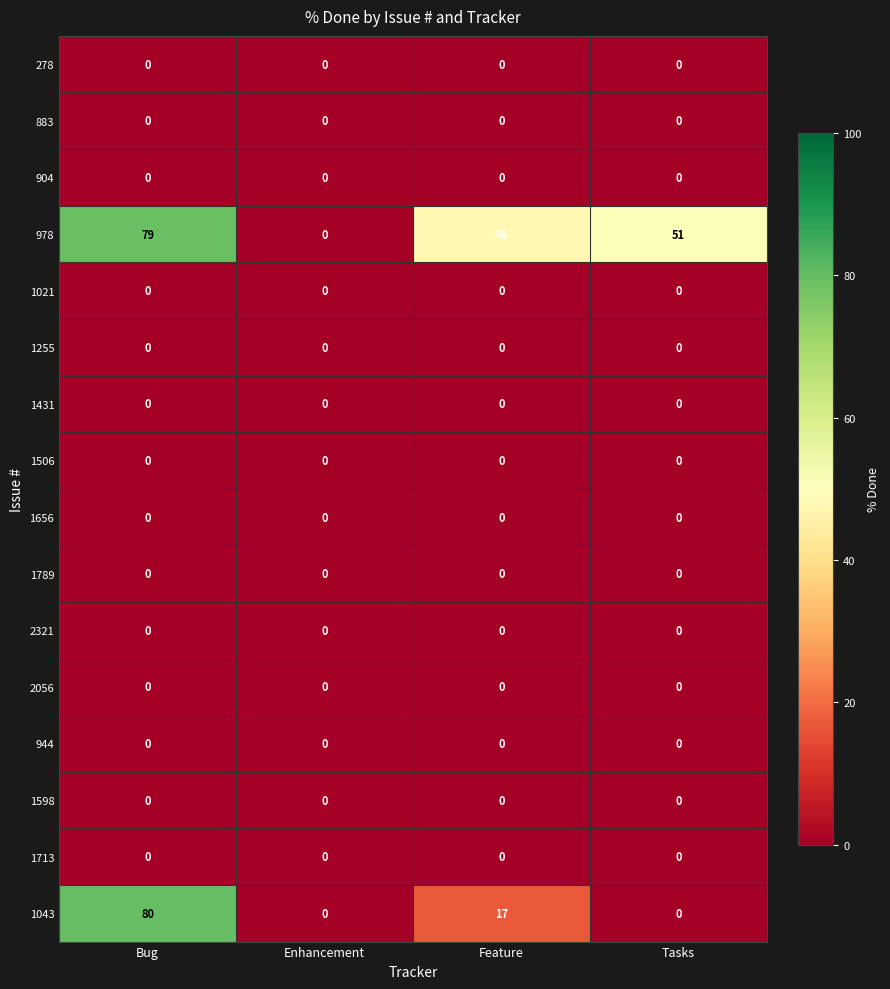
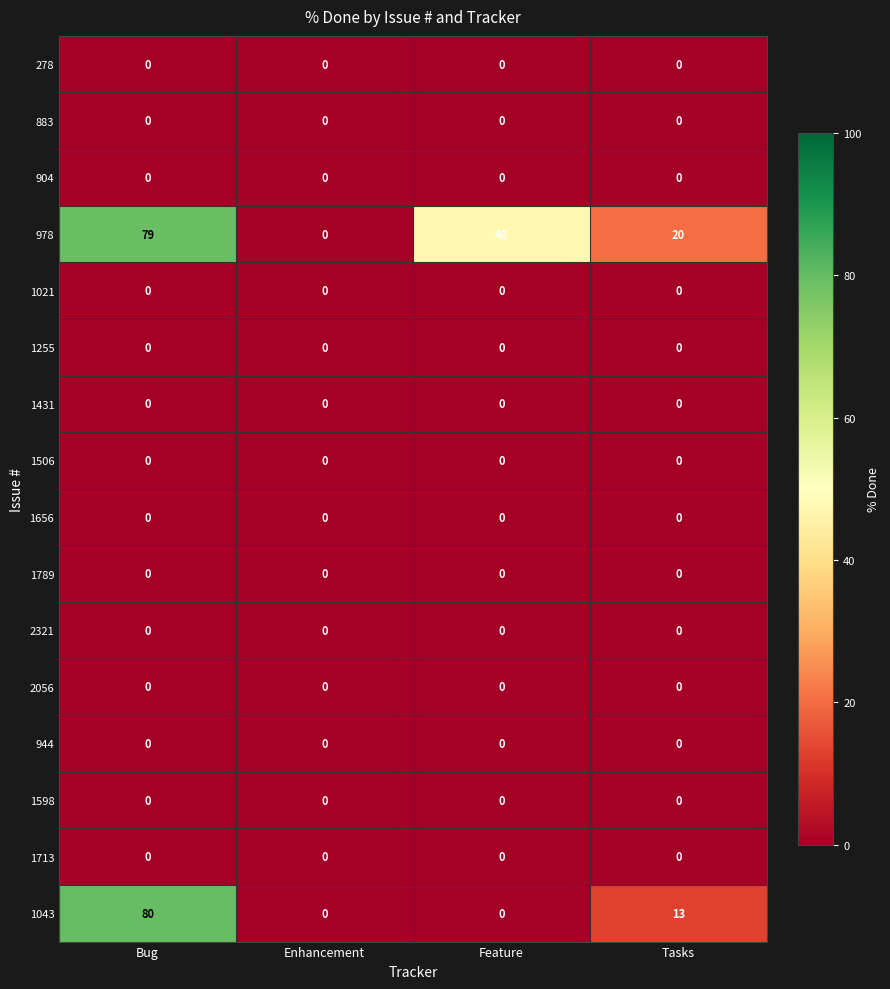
978, Tasks: 51 -> 20
1043, Feature: 17 -> 0
1043, Tasks: 0 -> 13
